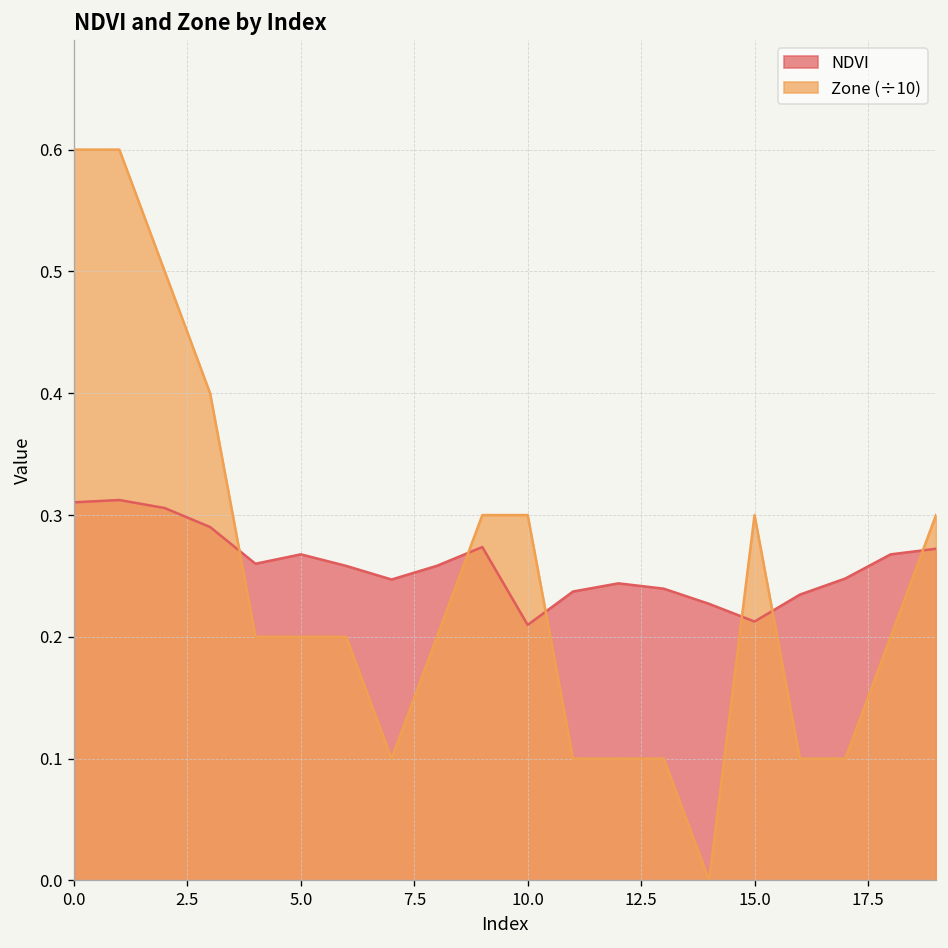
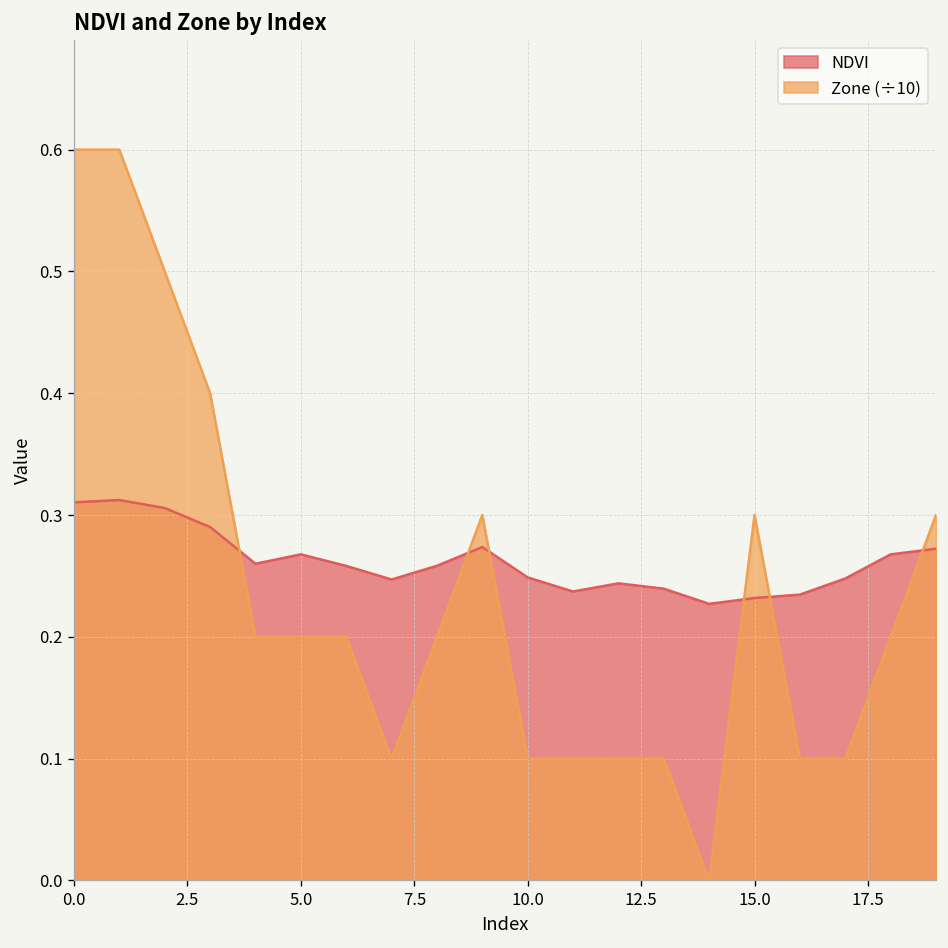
NDVI, 10.0: 0.210 -> 0.249
Zone (÷10), 10.0: 0.300 -> 0.100
NDVI, 15.0: 0.213 -> 0.232
